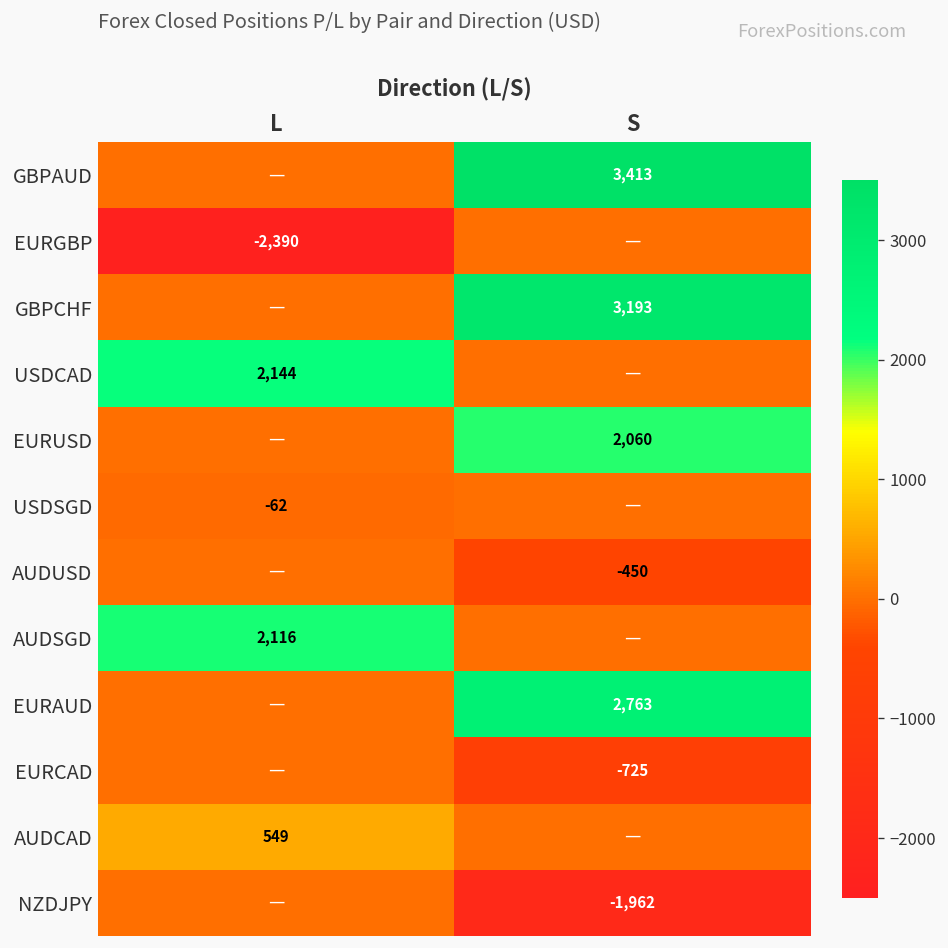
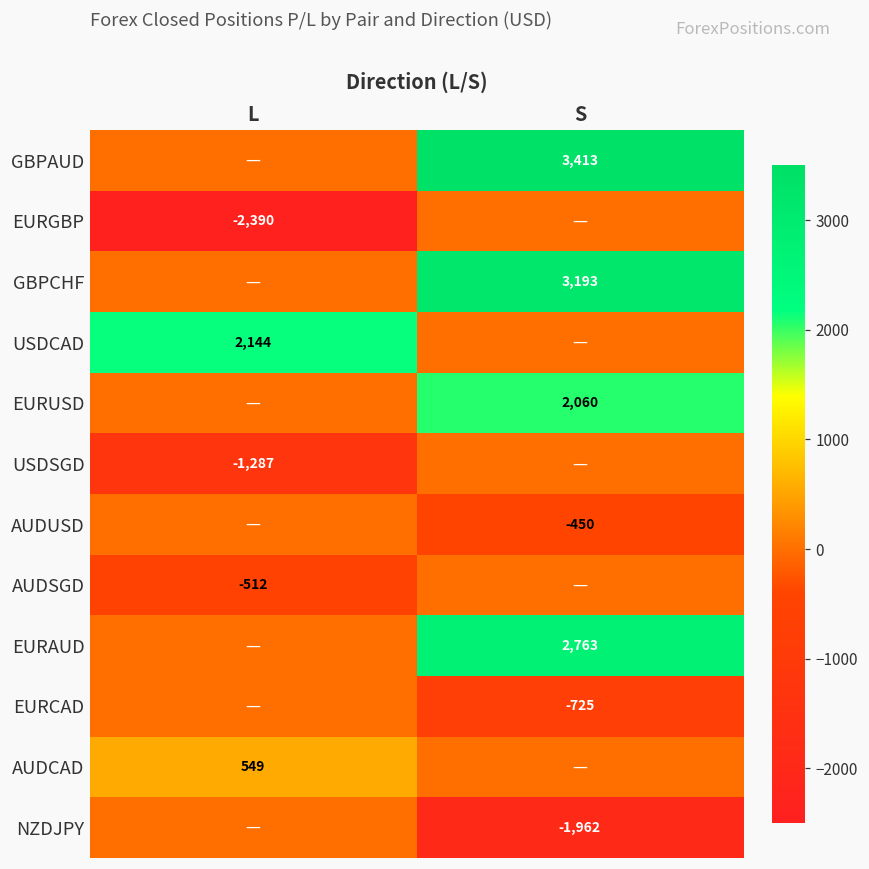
USDSGD, L: -62 -> -1,287
AUDSGD, L: 2,116 -> -512
